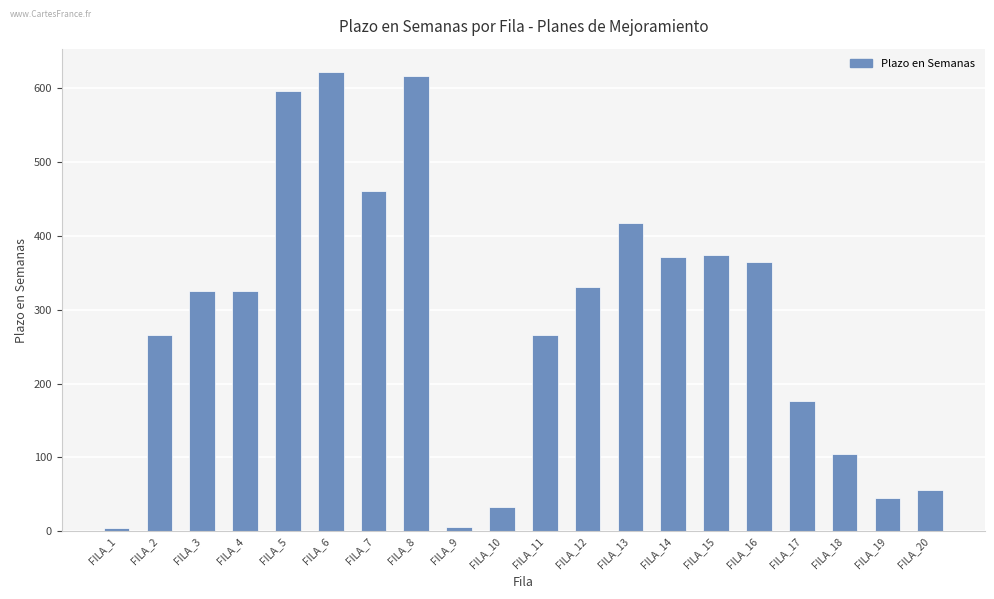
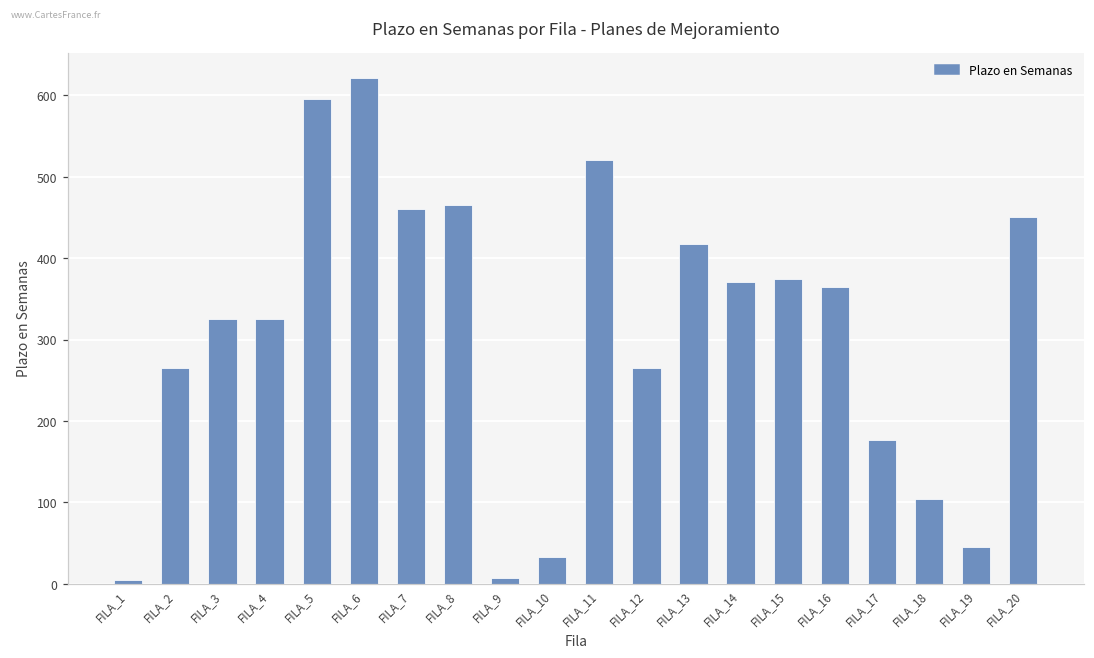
FILA_8: 620 -> 470
FILA_11: 270 -> 520
FILA_12: 330 -> 270
FILA_20: 60 -> 450
